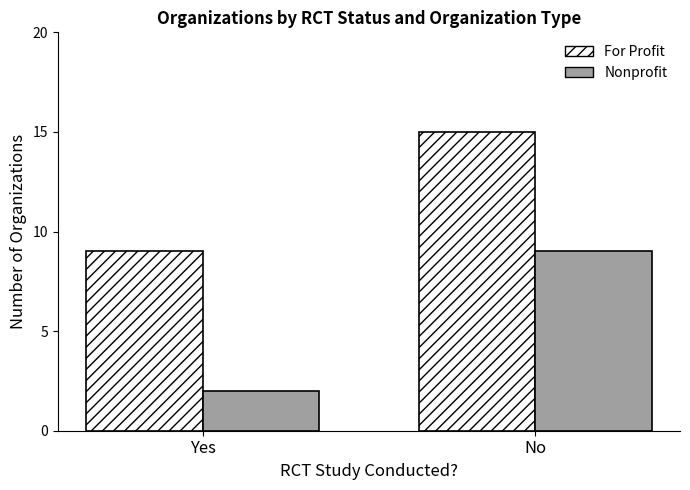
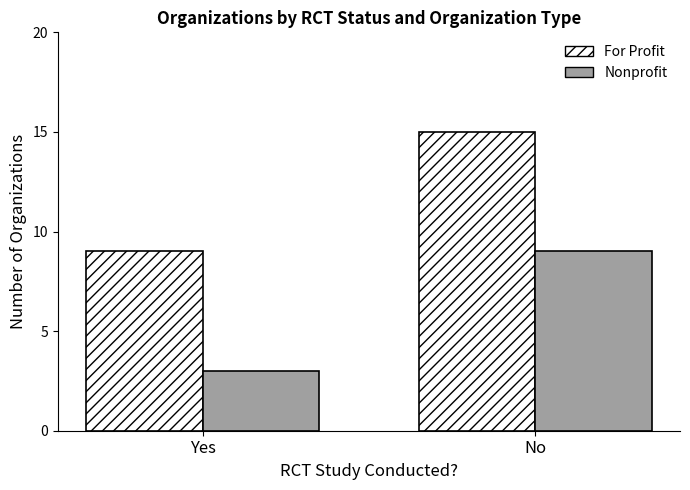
Nonprofit, Yes: 2 -> 3
